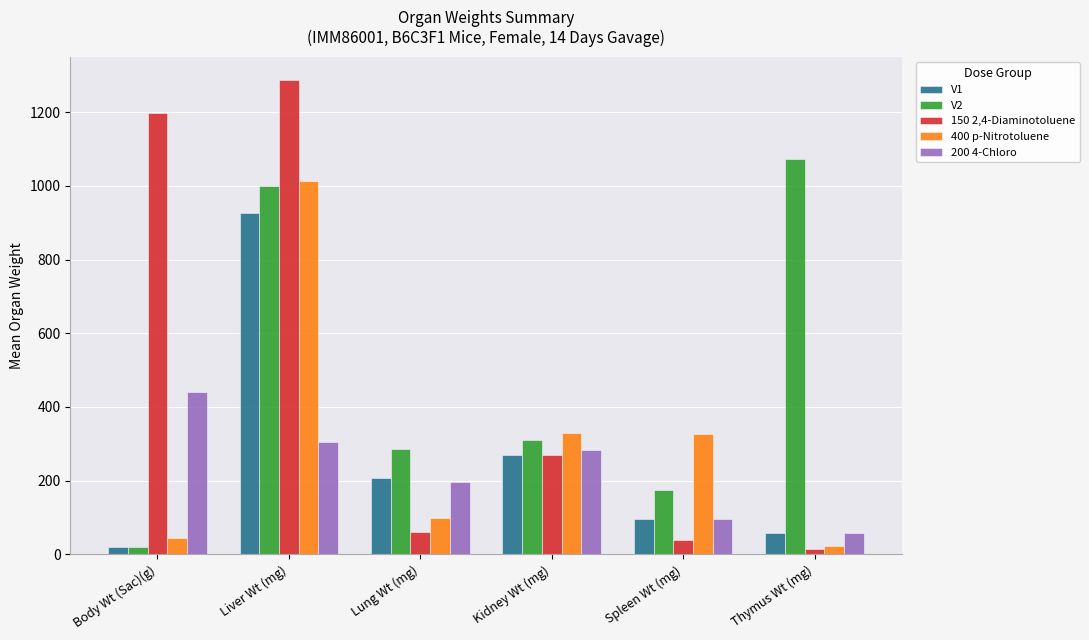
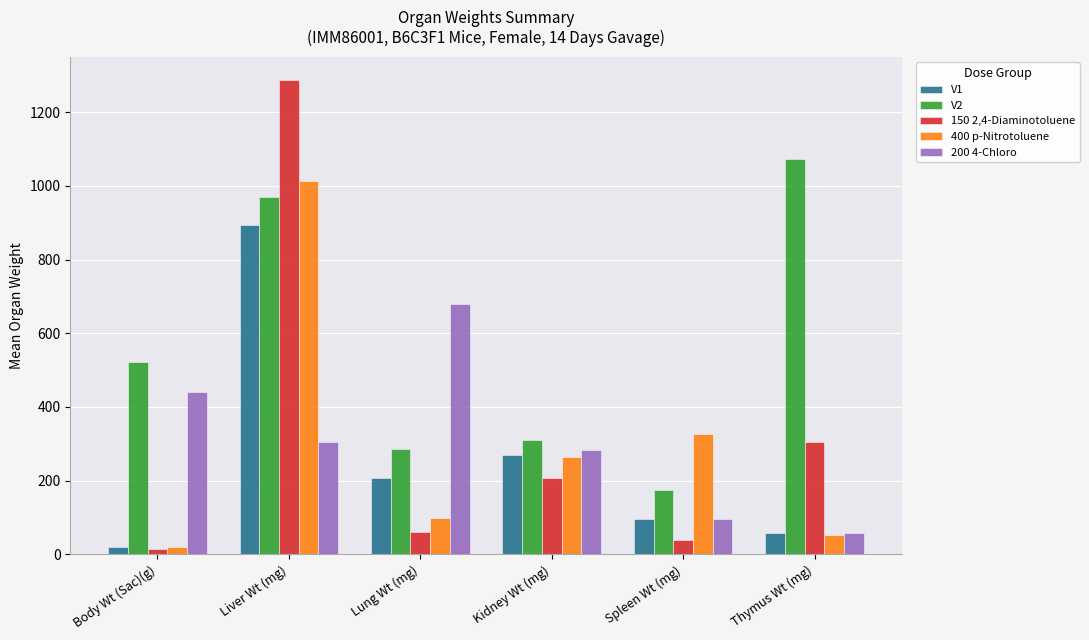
V2, Body Wt (Sac)(g): 20 -> 520
150 2,4-Diaminotoluene, Body Wt (Sac)(g): 1200 -> 10
400 p-Nitrotoluene, Body Wt (Sac)(g): 50 -> 20
V1, Liver Wt (mg): 930 -> 890
V2, Liver Wt (mg): 1000 -> 970
200 4-Chloro, Lung Wt (mg): 200 -> 680
150 2,4-Diaminotoluene, Kidney Wt (mg): 270 -> 210
400 p-Nitrotoluene, Kidney Wt (mg): 330 -> 260
150 2,4-Diaminotoluene, Thymus Wt (mg): 20 -> 310
400 p-Nitrotoluene, Thymus Wt (mg): 20 -> 50
